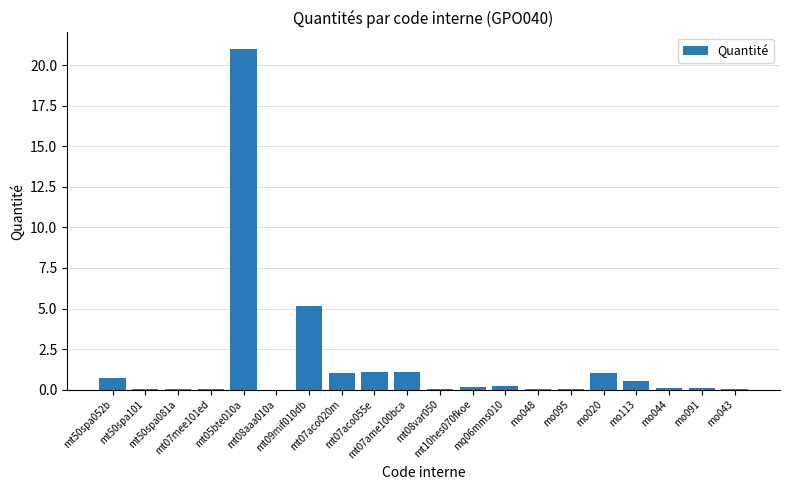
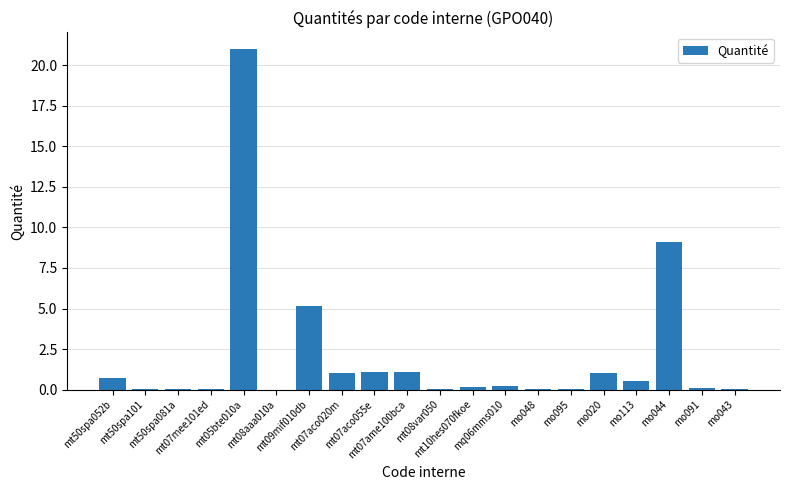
mo044: 0.1 -> 9.1
